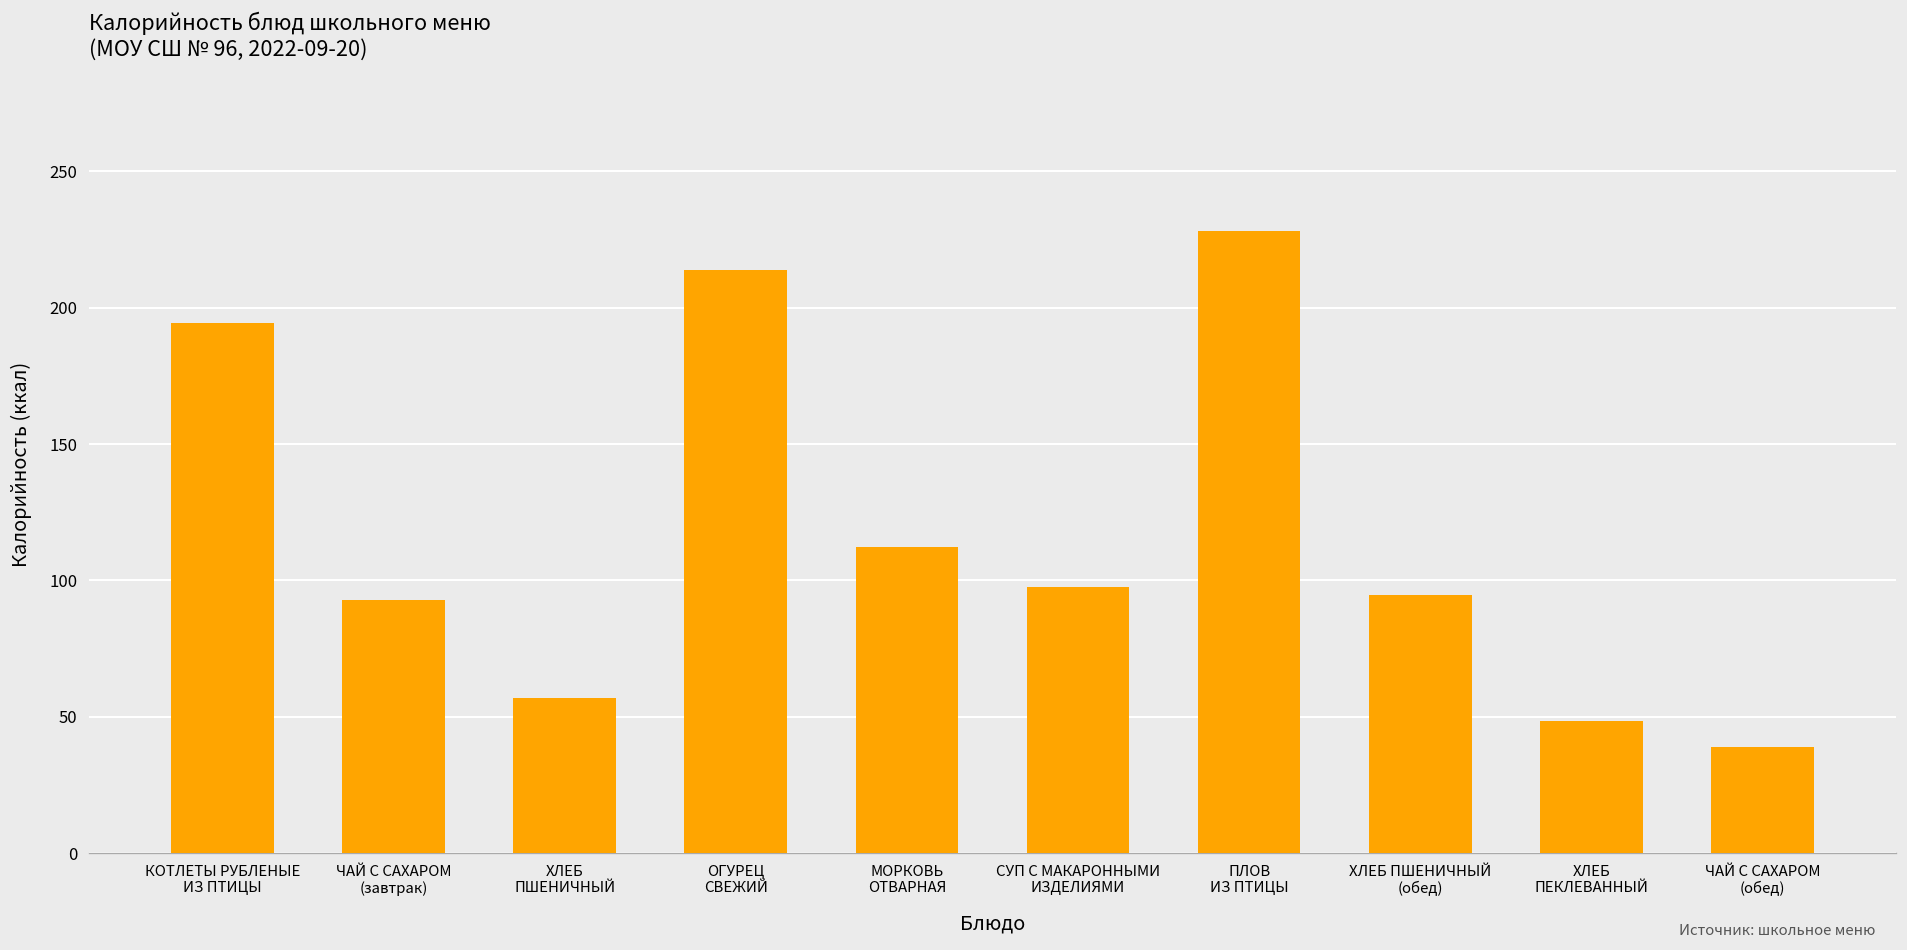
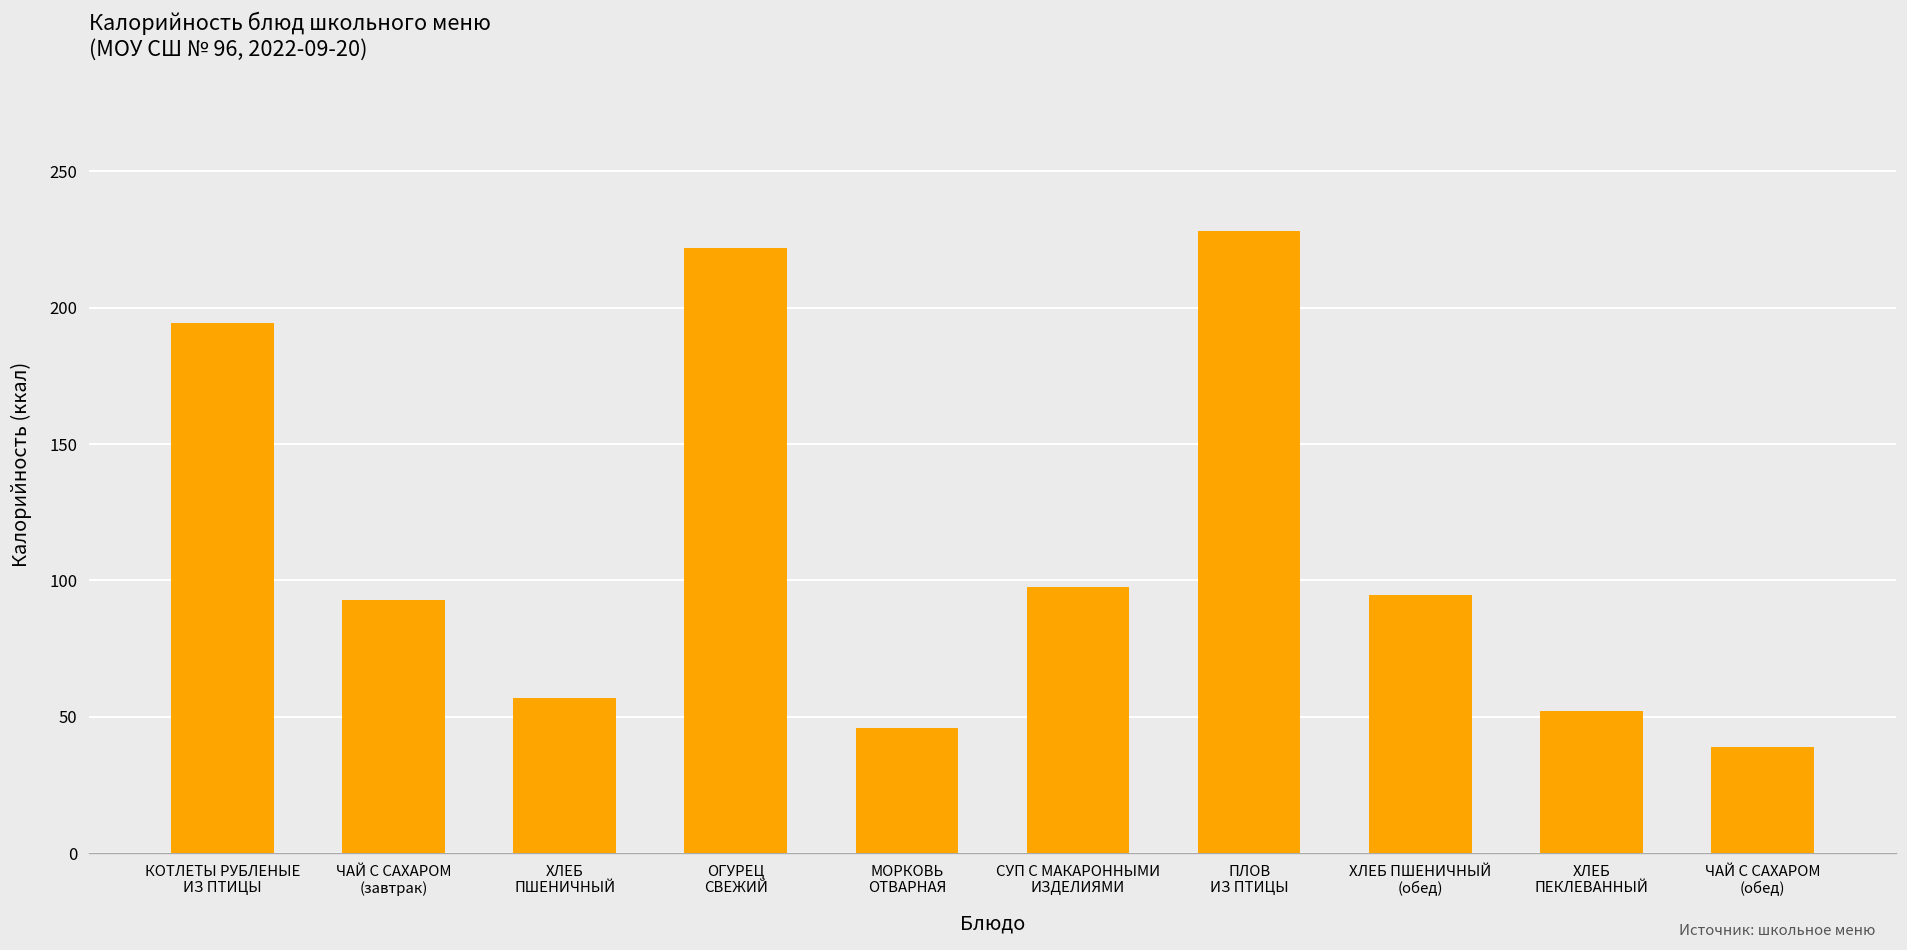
ОГУРЕЦ СВЕЖИЙ: 214 -> 222
МОРКОВЬ ОТВАРНАЯ: 112 -> 46
ХЛЕБ ПЕКЛЕВАННЫЙ: 48 -> 52
